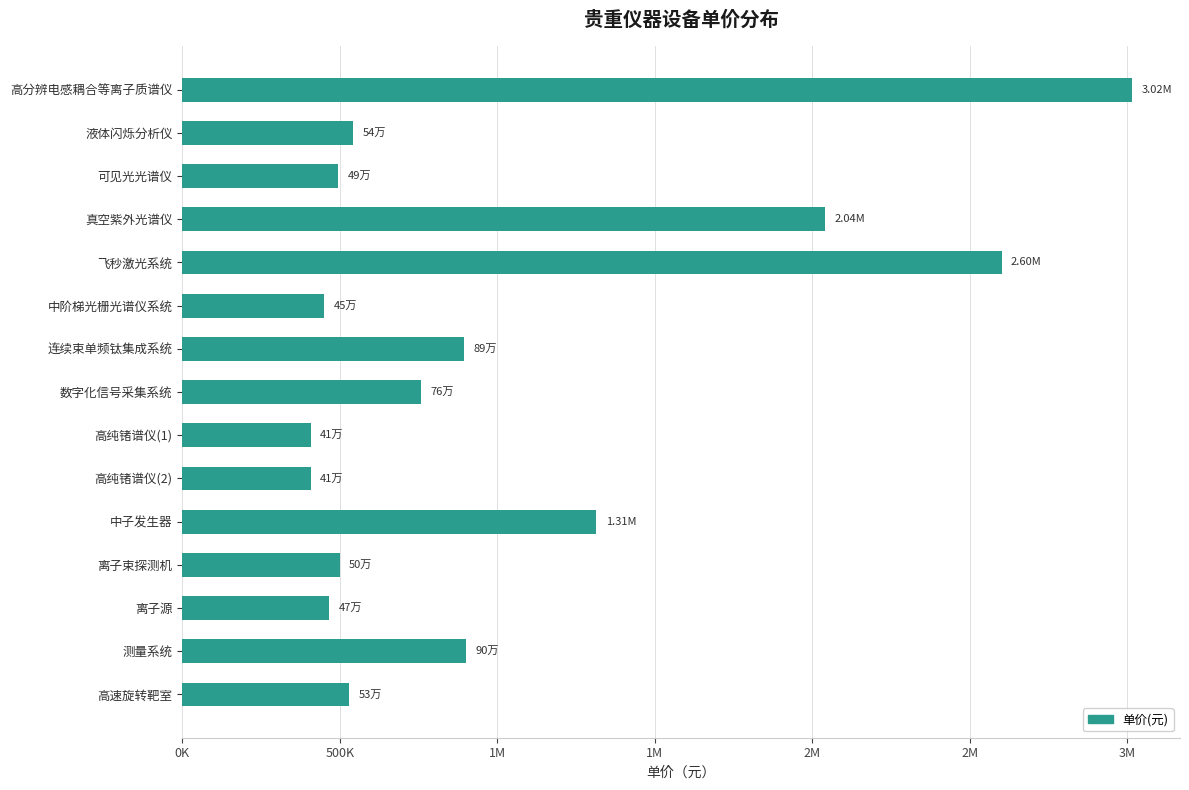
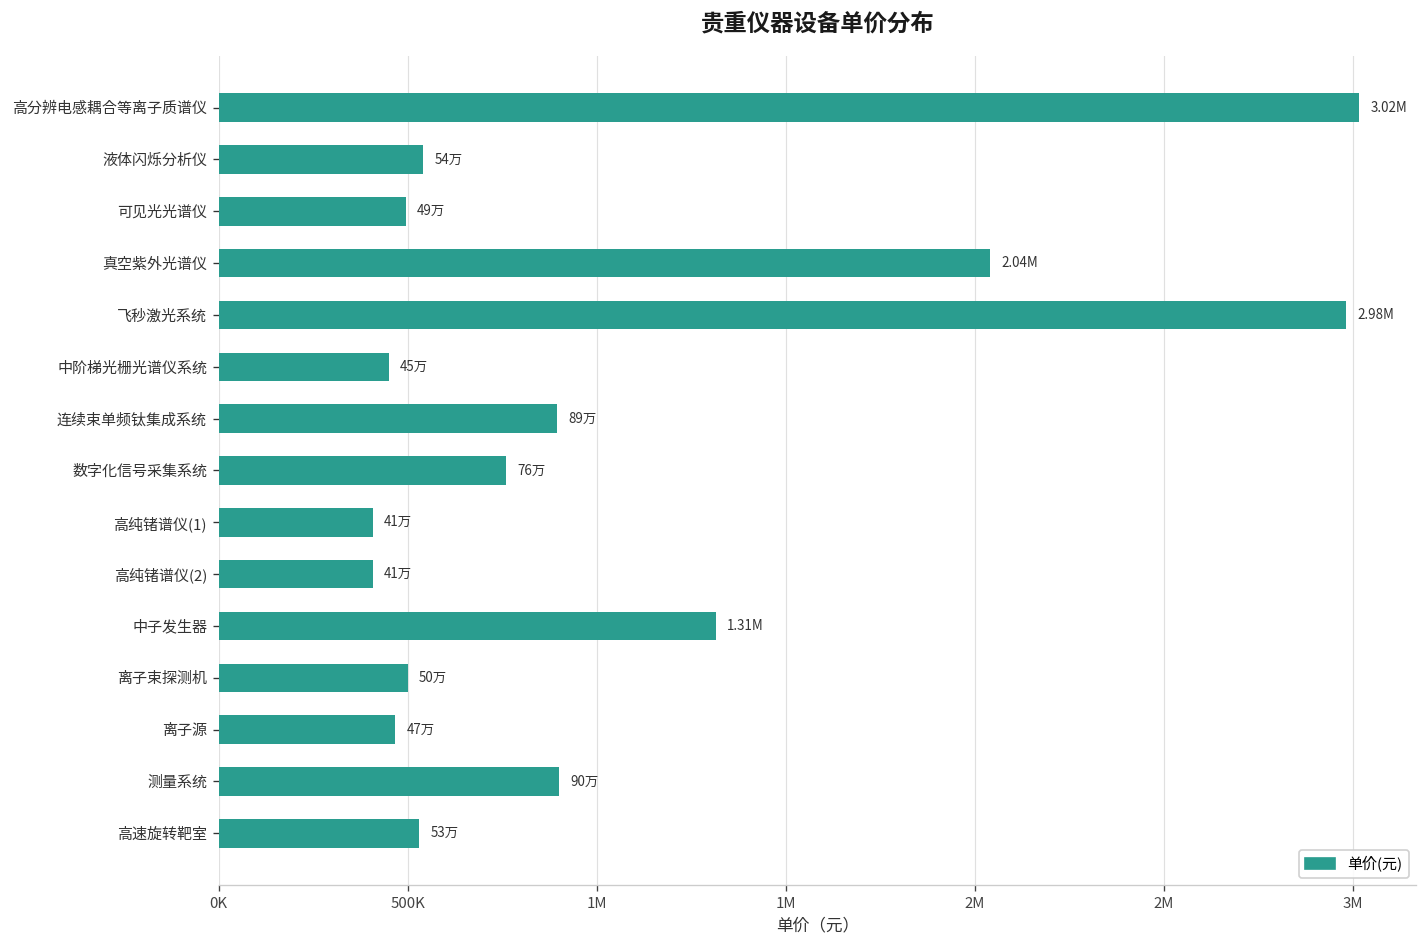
飞秒激光系统: 2.60M -> 2.98M
